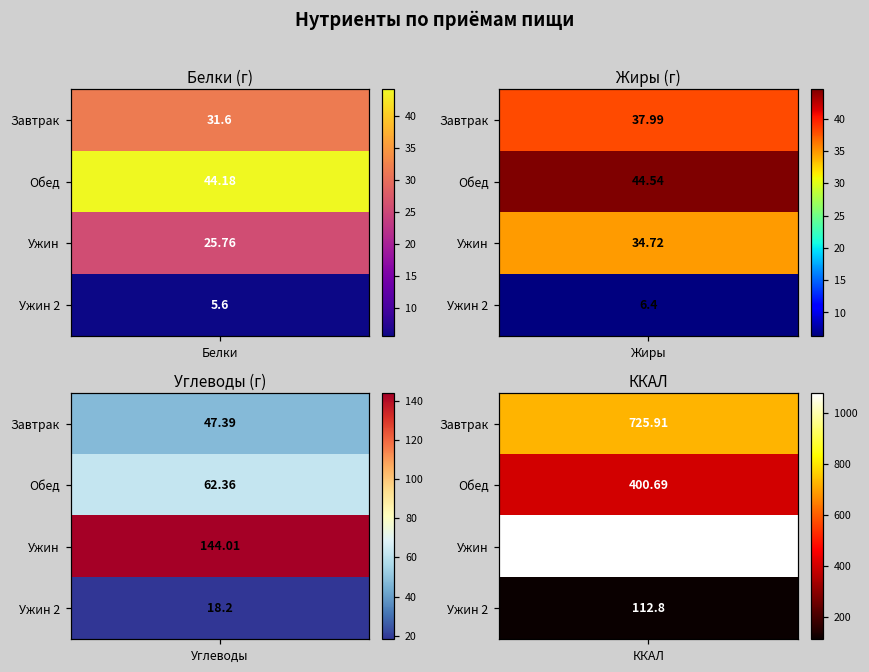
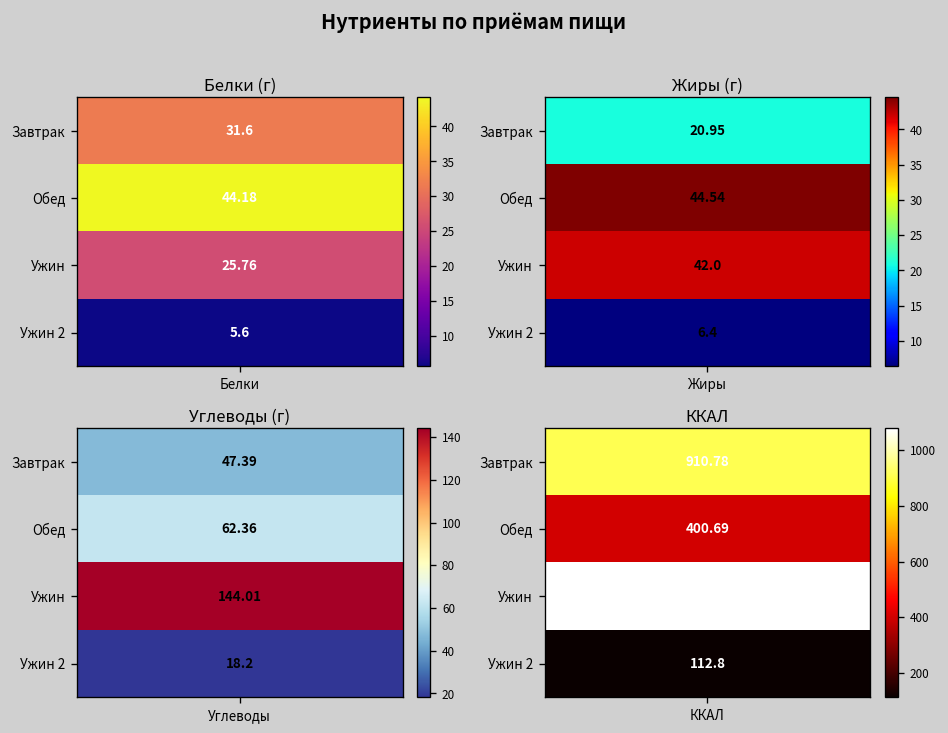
Жиры (г), Завтрак, Жиры: 37.99 -> 20.95
Жиры (г), Ужин, Жиры: 34.72 -> 42.0
ККАЛ, Завтрак, ККАЛ: 725.91 -> 910.78
